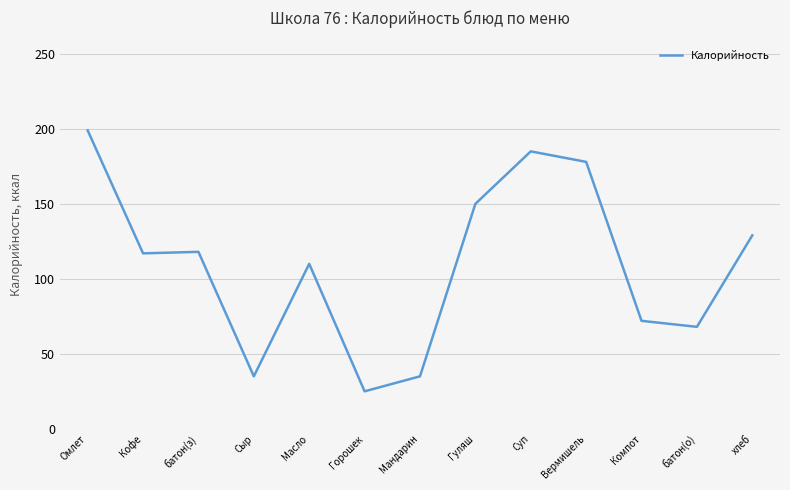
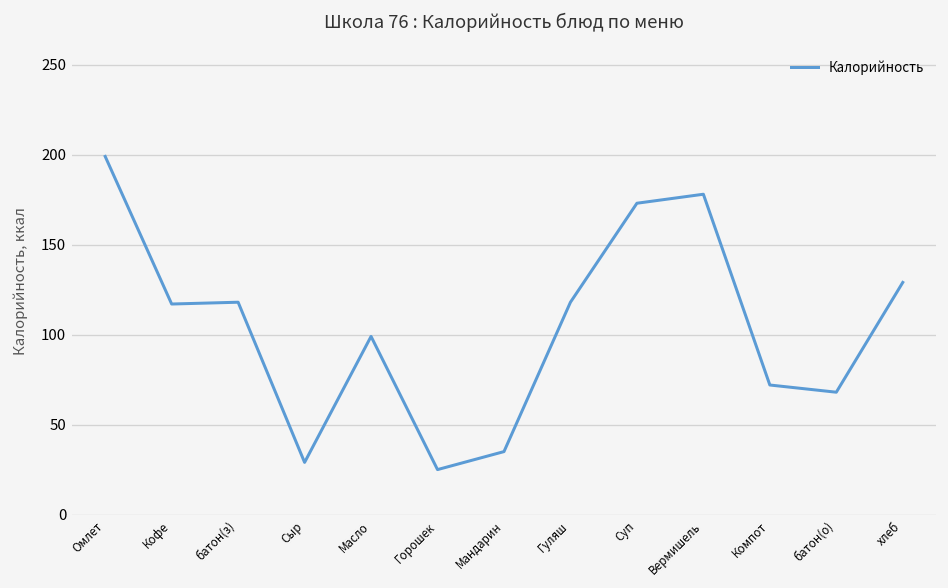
Сыр: 35 -> 29
Масло: 110 -> 99
Гуляш: 150 -> 118
Суп: 185 -> 173
